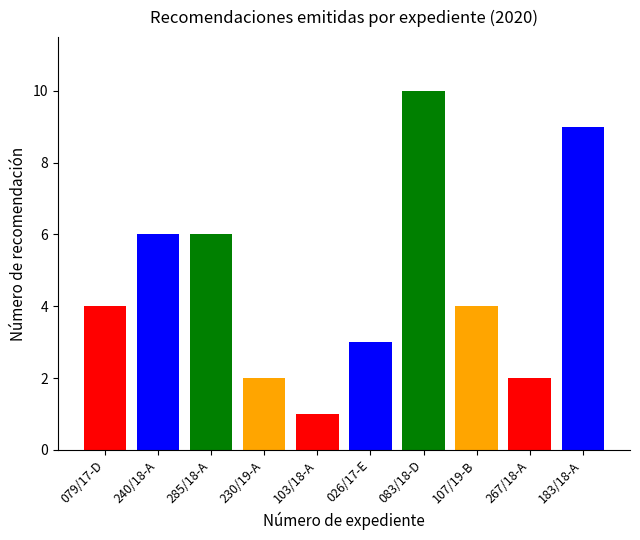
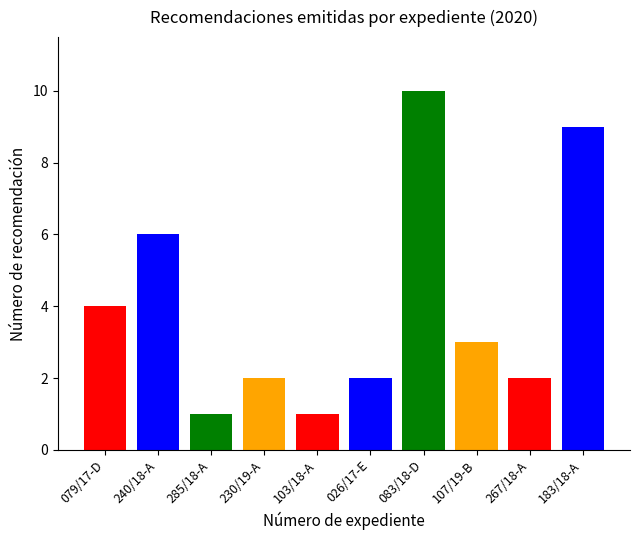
285/18-A: 6 -> 1
026/17-E: 3 -> 2
107/19-B: 4 -> 3
